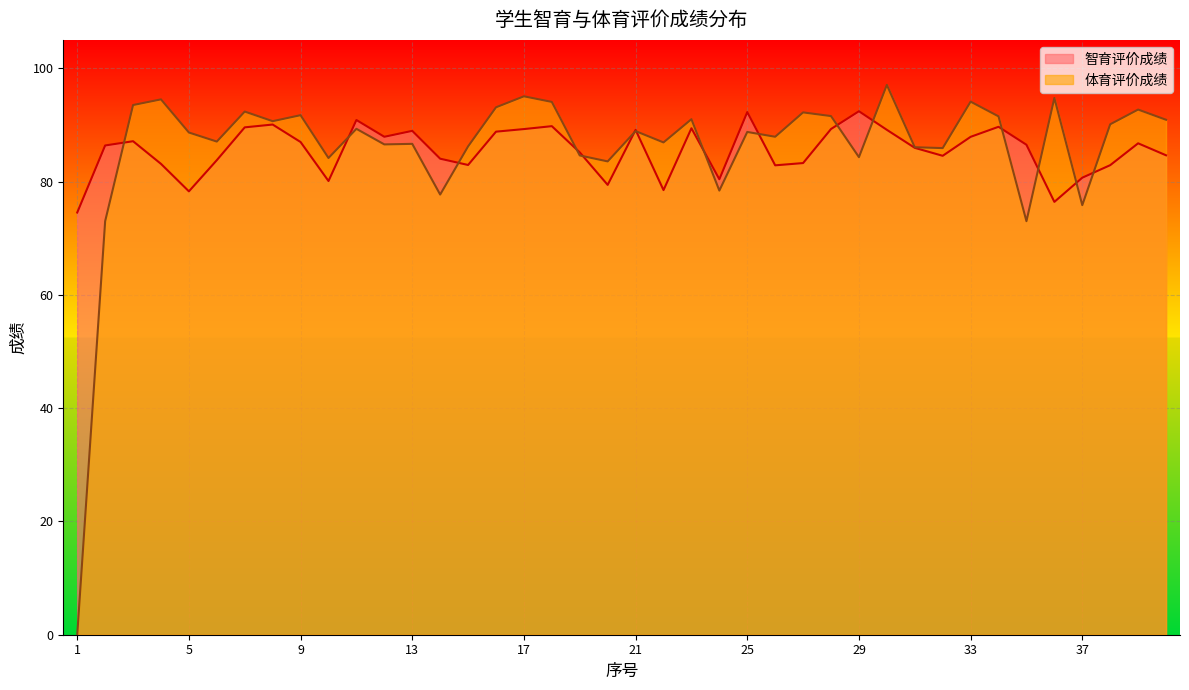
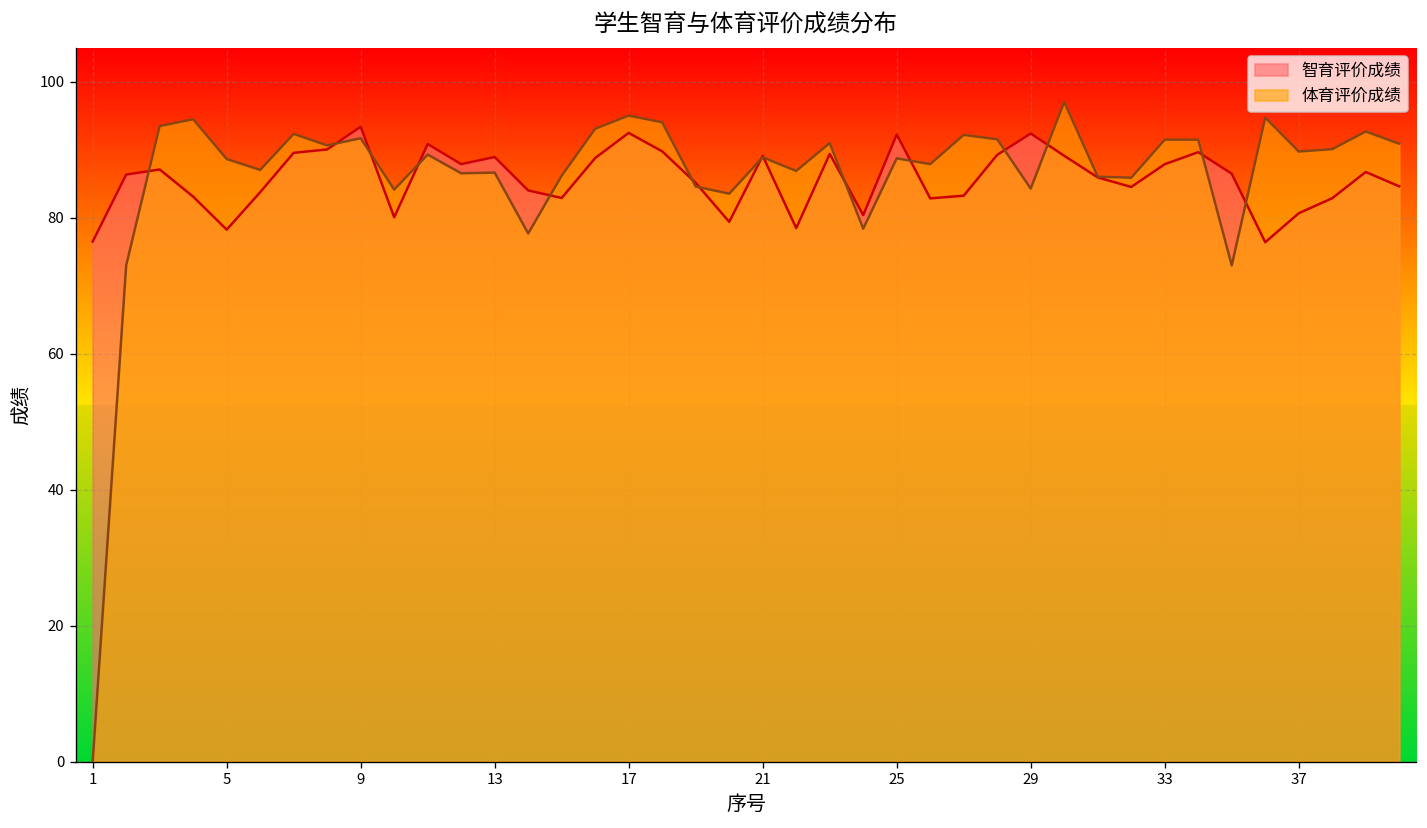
智育评价成绩, 1: 75 -> 77
智育评价成绩, 9: 87 -> 93
智育评价成绩, 17: 89 -> 92
体育评价成绩, 33: 94 -> 92
体育评价成绩, 37: 76 -> 90
